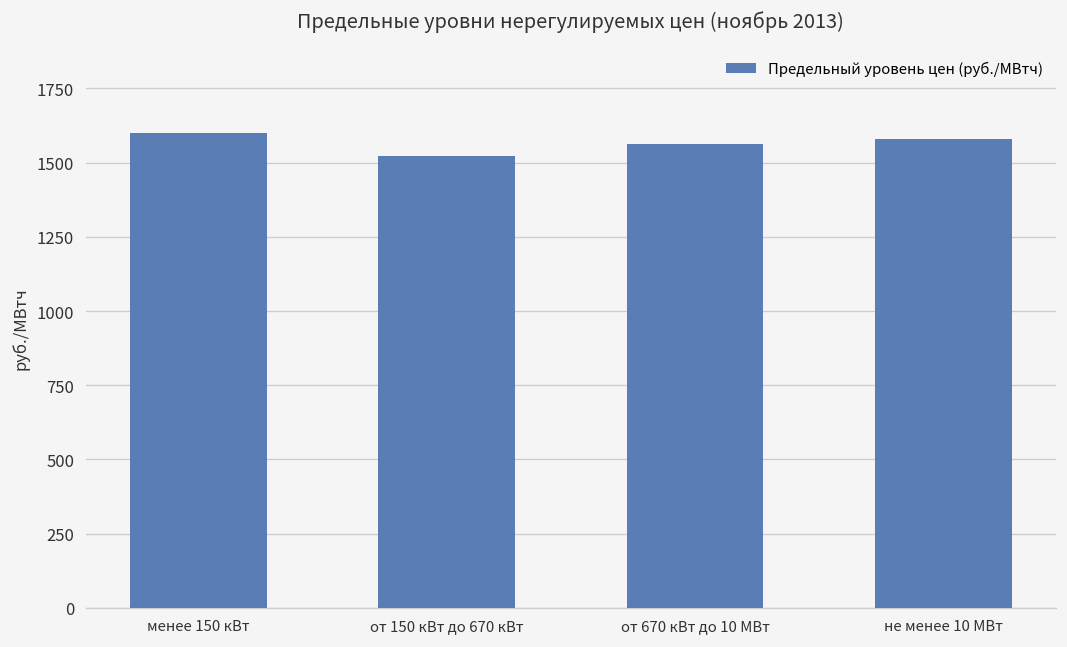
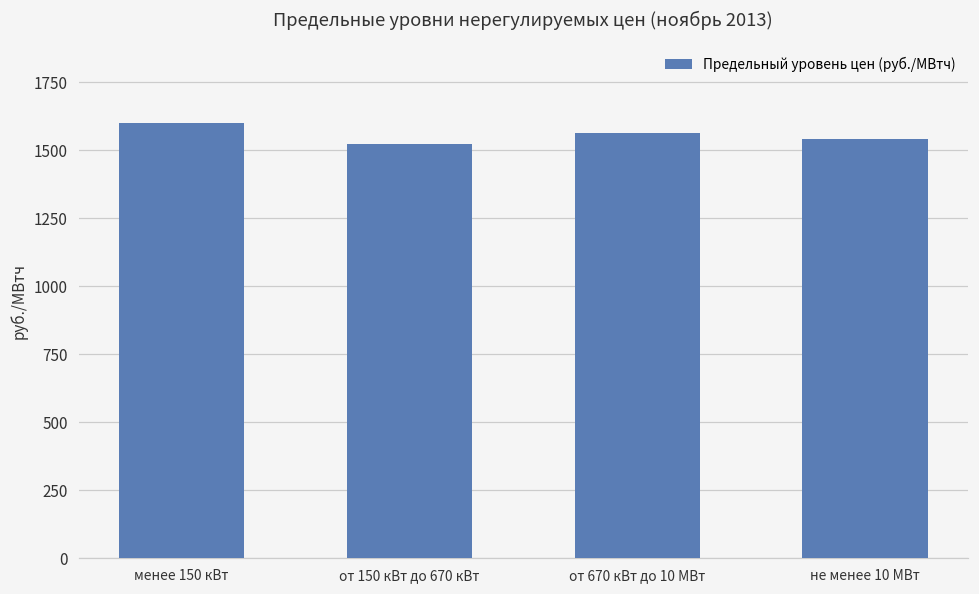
не менее 10 МВт: 1580 -> 1540
